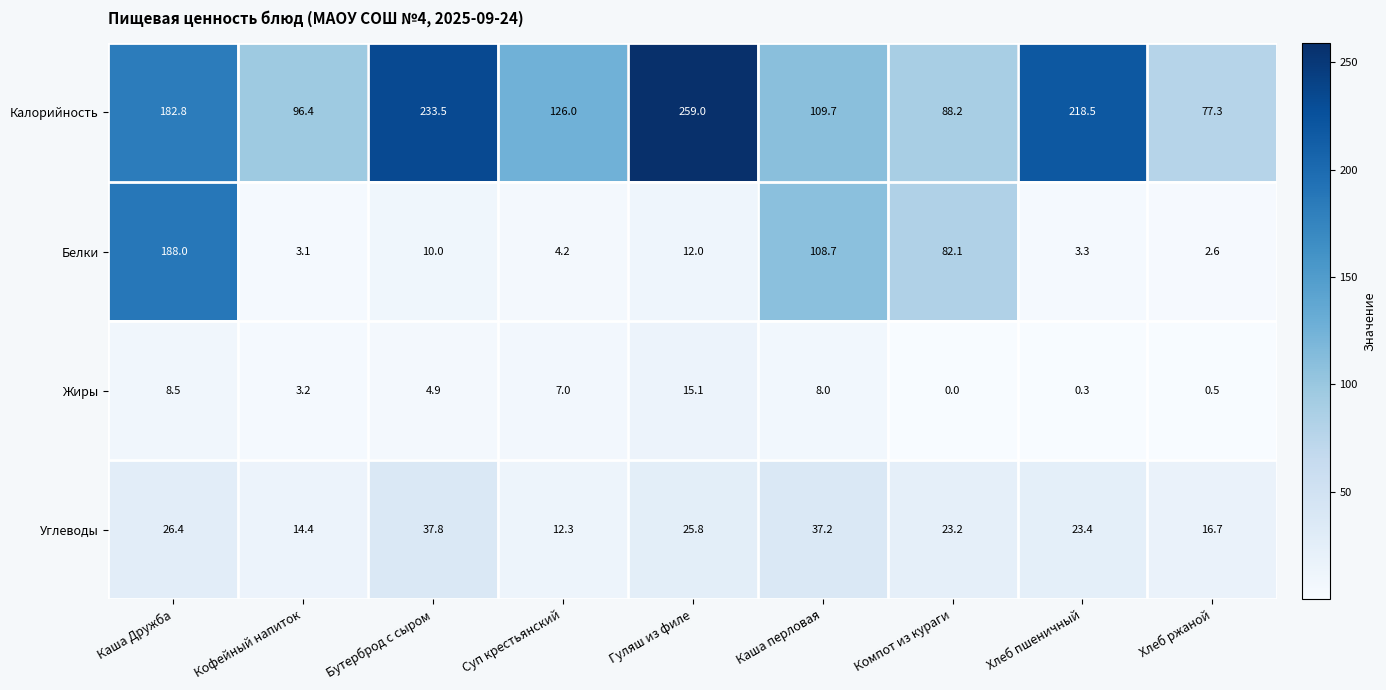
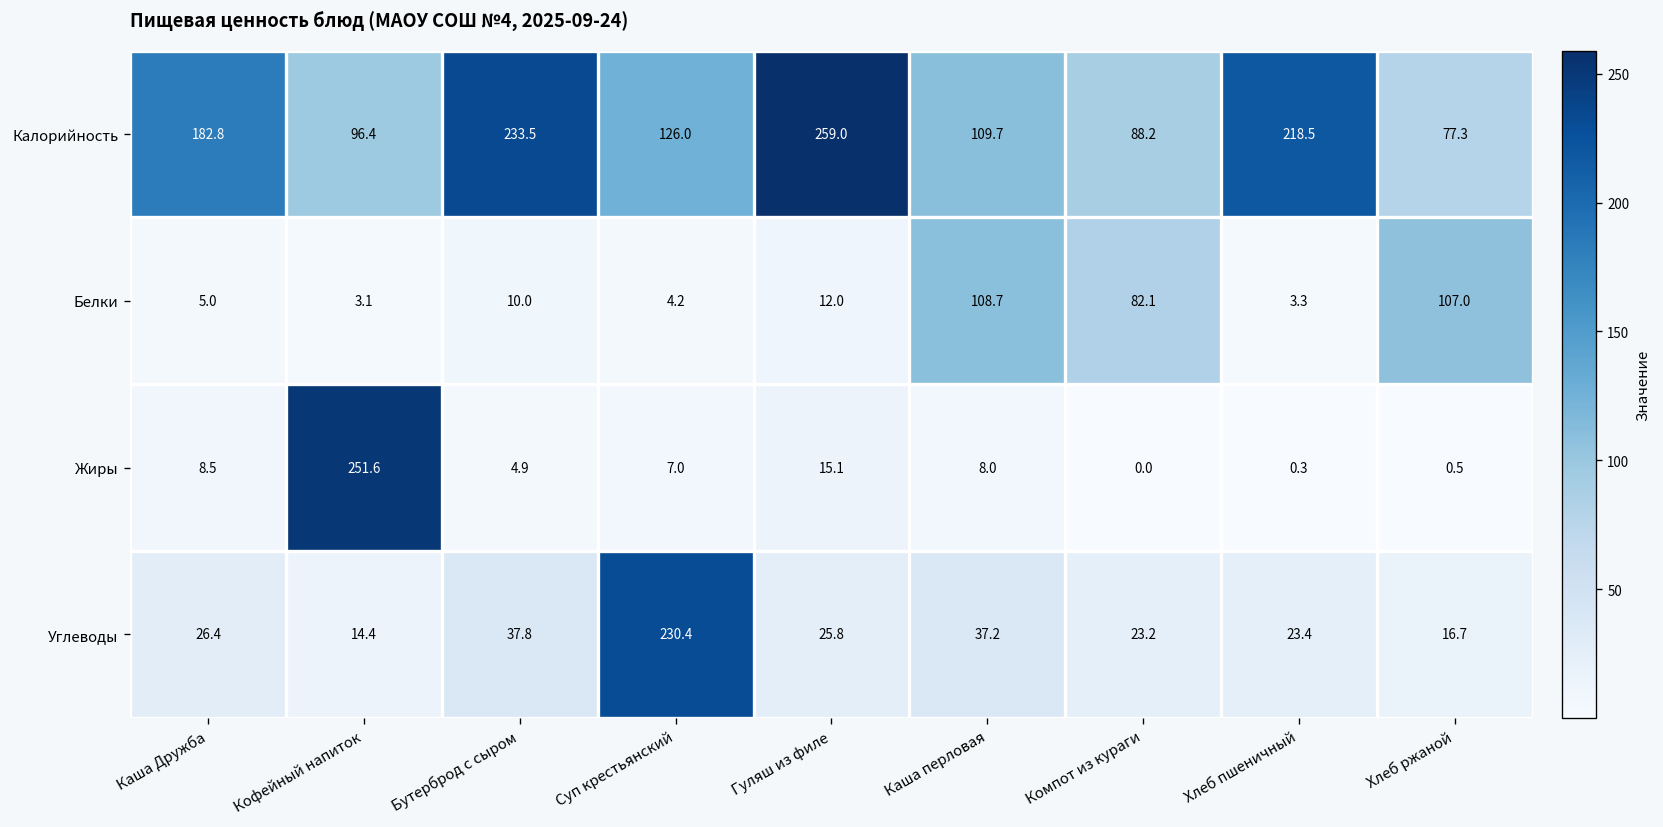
Белки, Каша Дружба: 188.0 -> 5.0
Белки, Хлеб ржаной: 2.6 -> 107.0
Жиры, Кофейный напиток: 3.2 -> 251.6
Углеводы, Суп крестьянский: 12.3 -> 230.4
